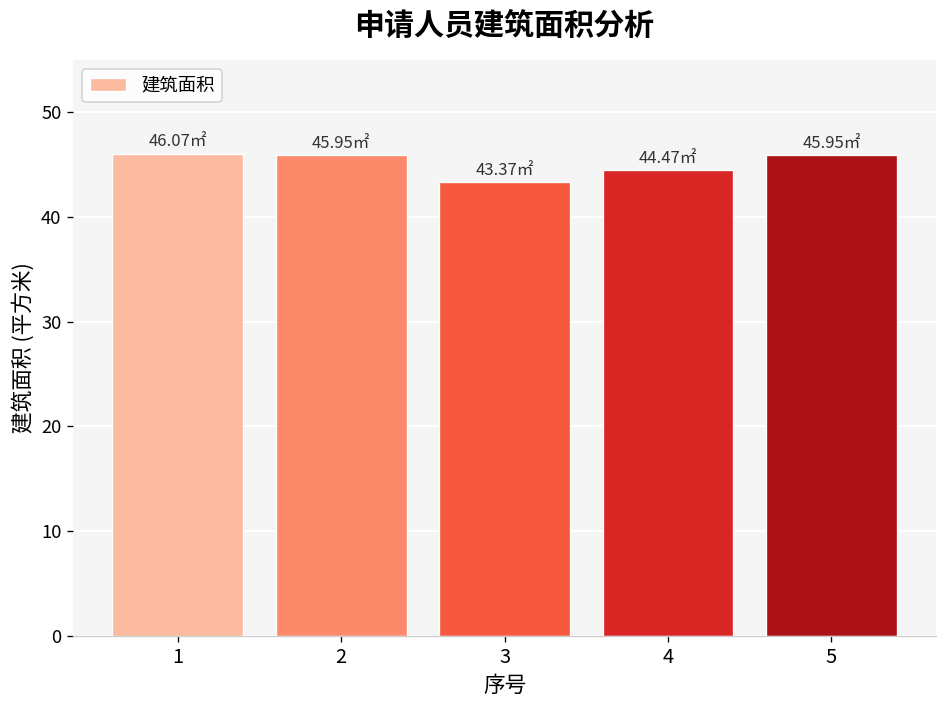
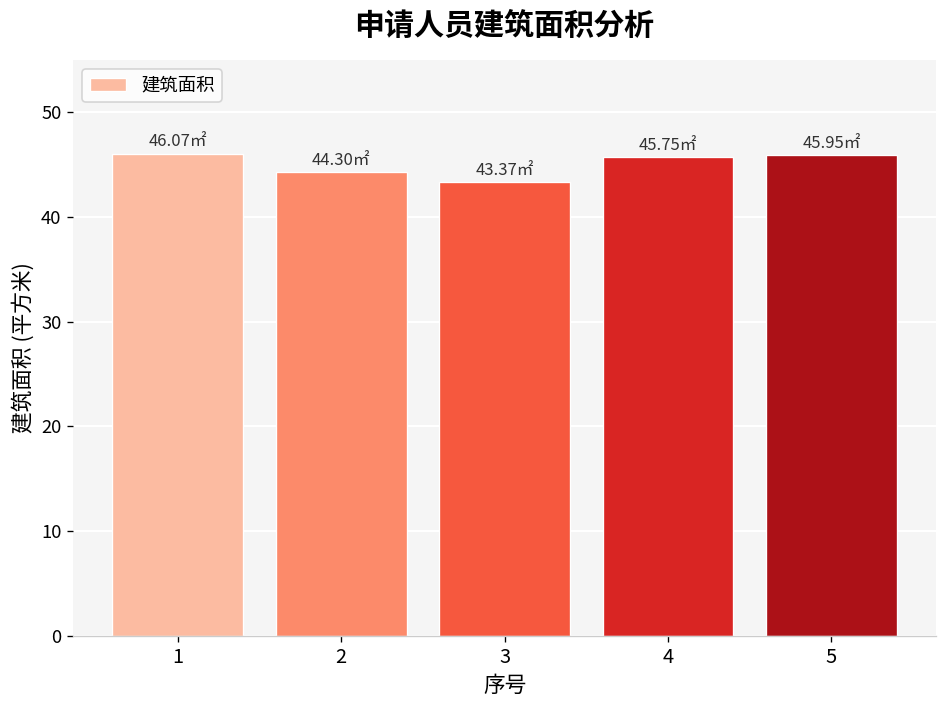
2: 45.95㎡ -> 44.30㎡
4: 44.47㎡ -> 45.75㎡
